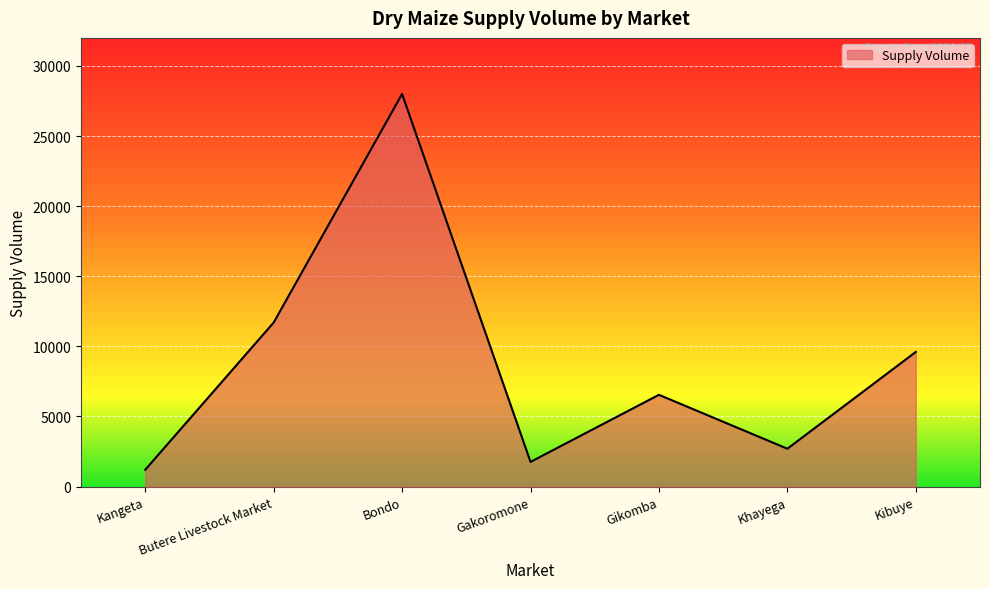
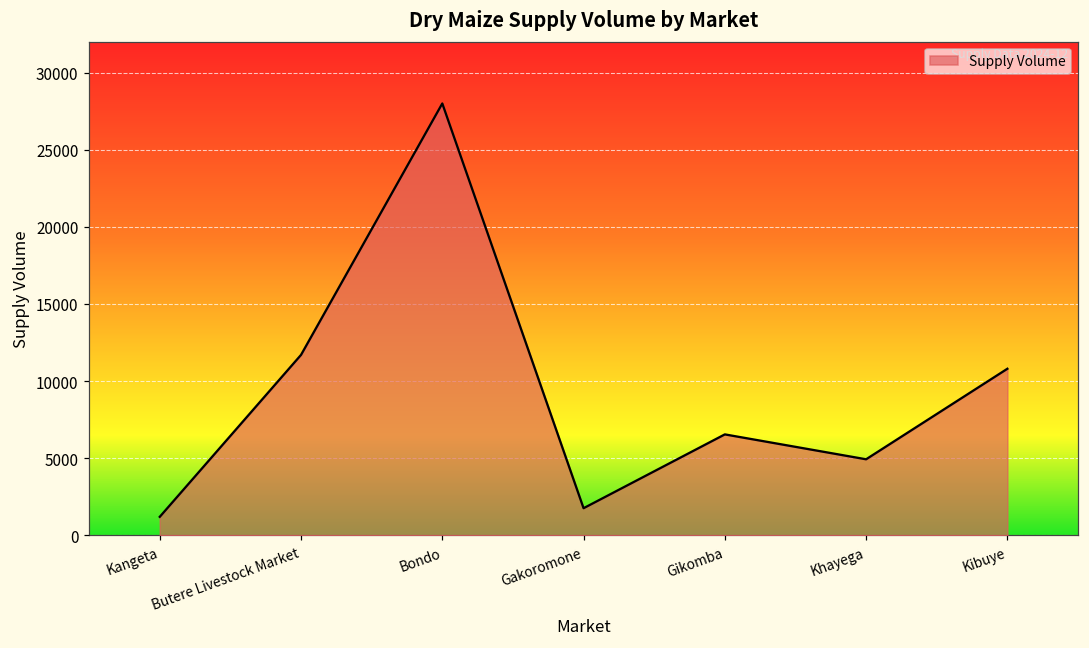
Khayega: 2700 -> 4900
Kibuye: 9600 -> 10800
